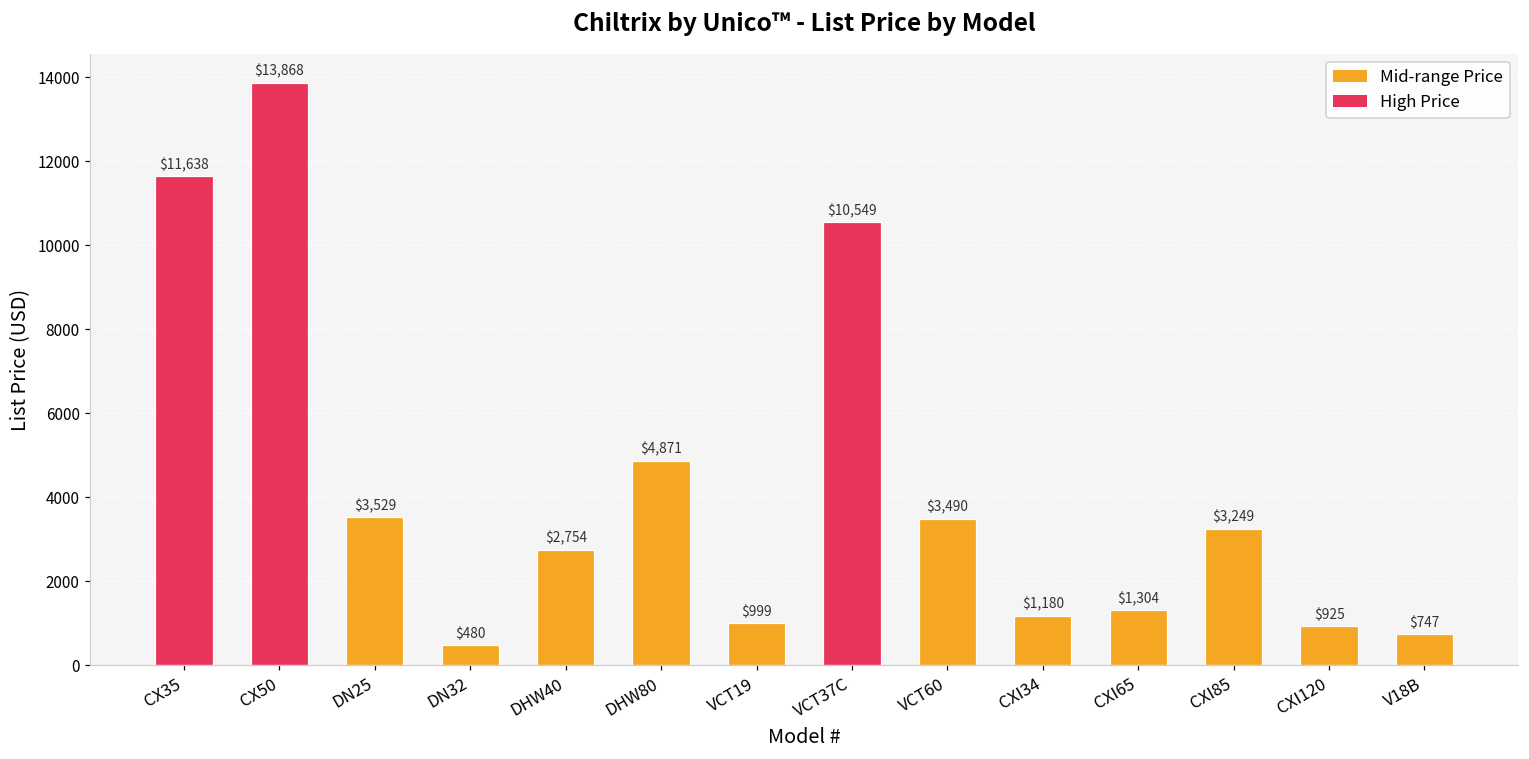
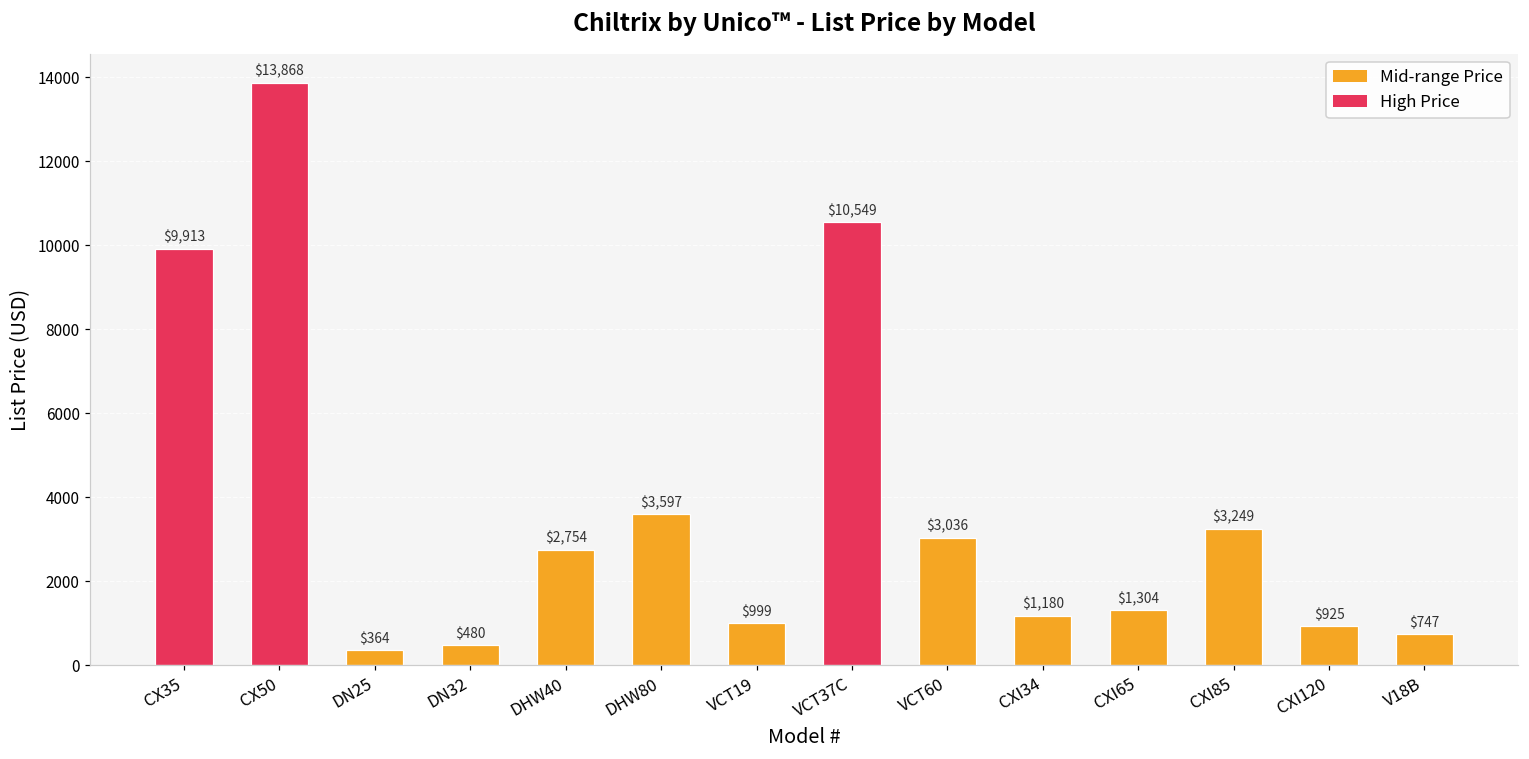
CX35: $11,638 -> $9,913
DN25: $3,529 -> $364
DHW80: $4,871 -> $3,597
VCT60: $3,490 -> $3,036
